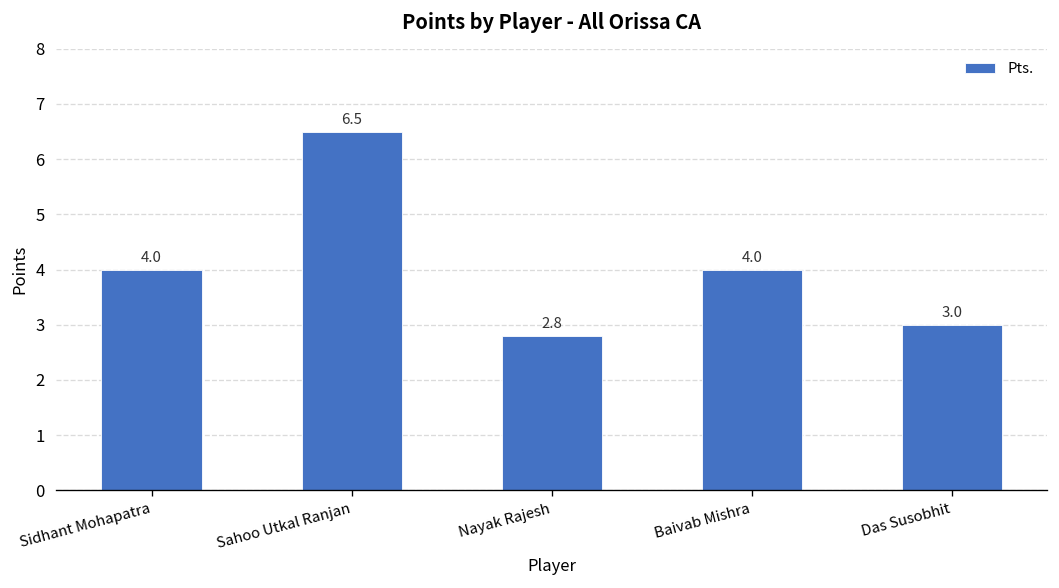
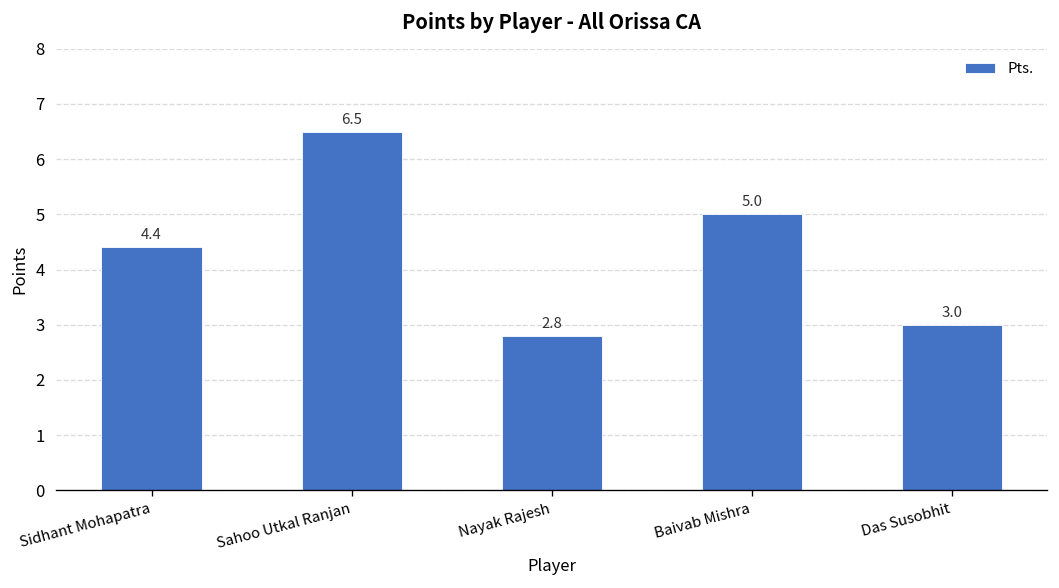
Sidhant Mohapatra: 4.0 -> 4.4
Baivab Mishra: 4.0 -> 5.0
